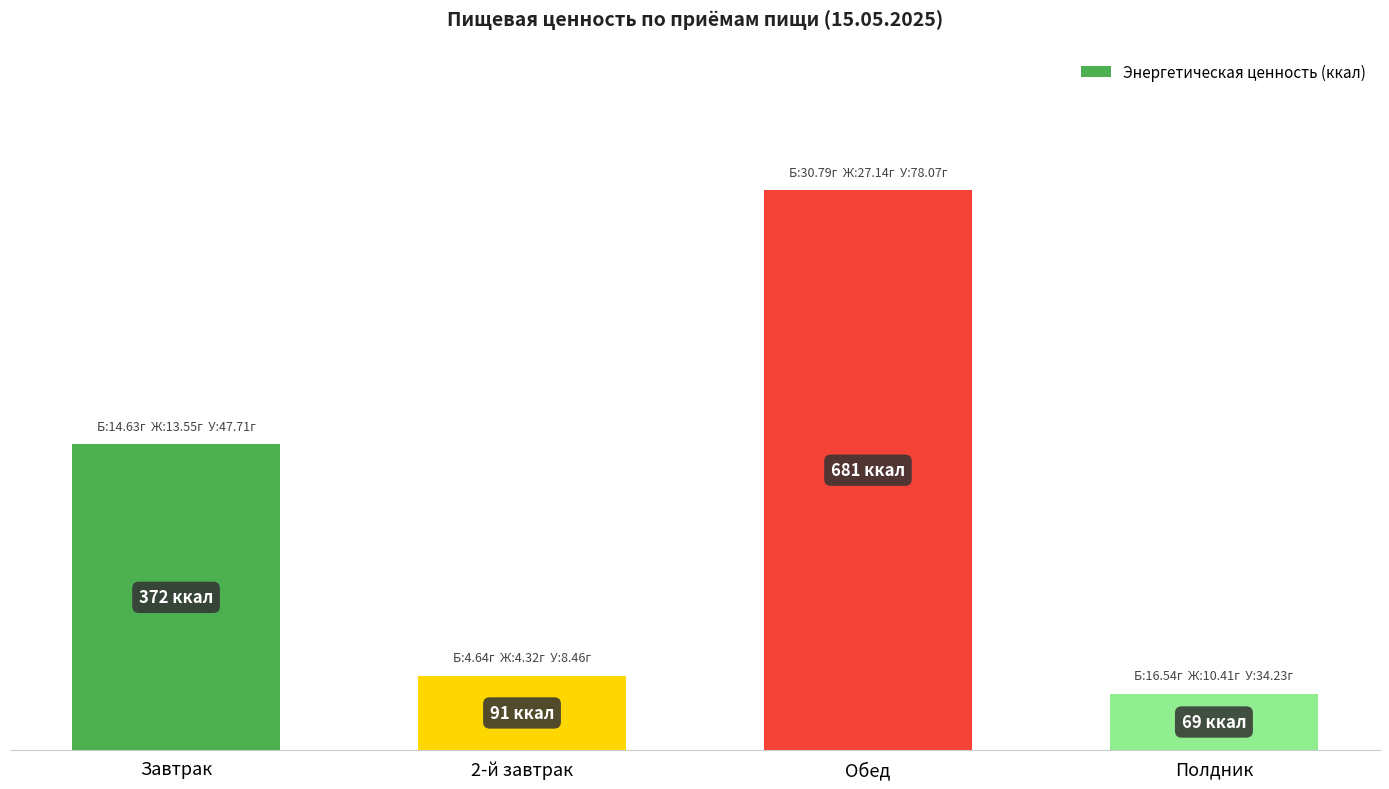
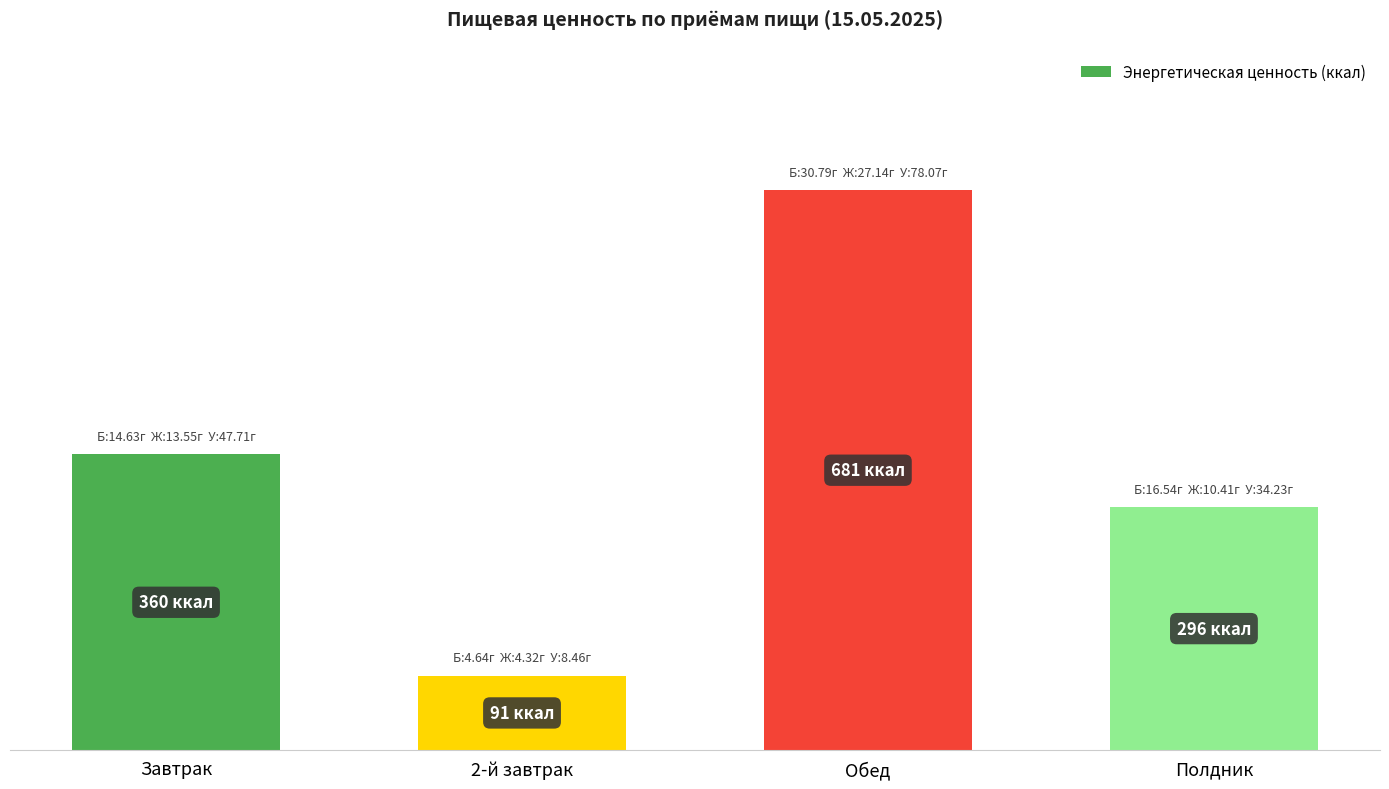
Завтрак: 372 -> 360
Полдник: 69 -> 296
